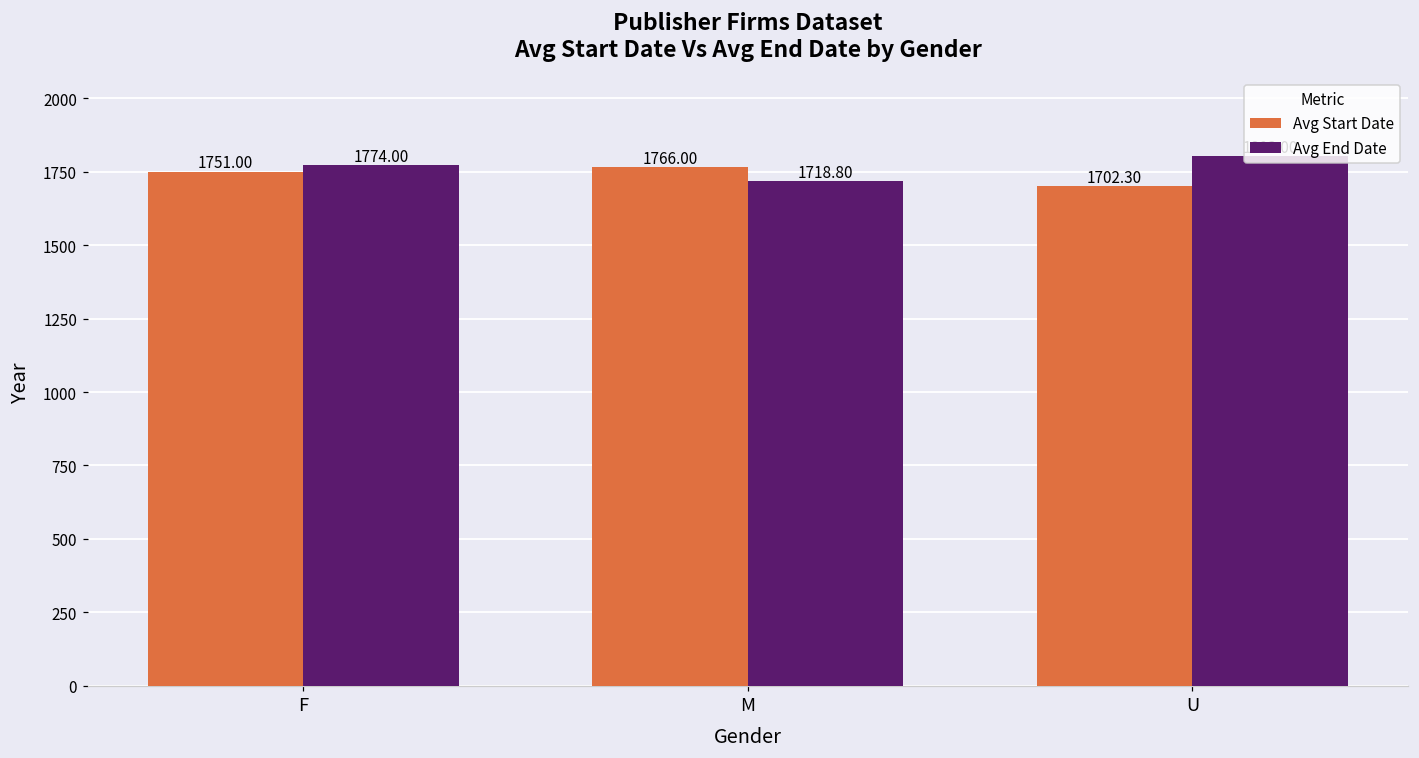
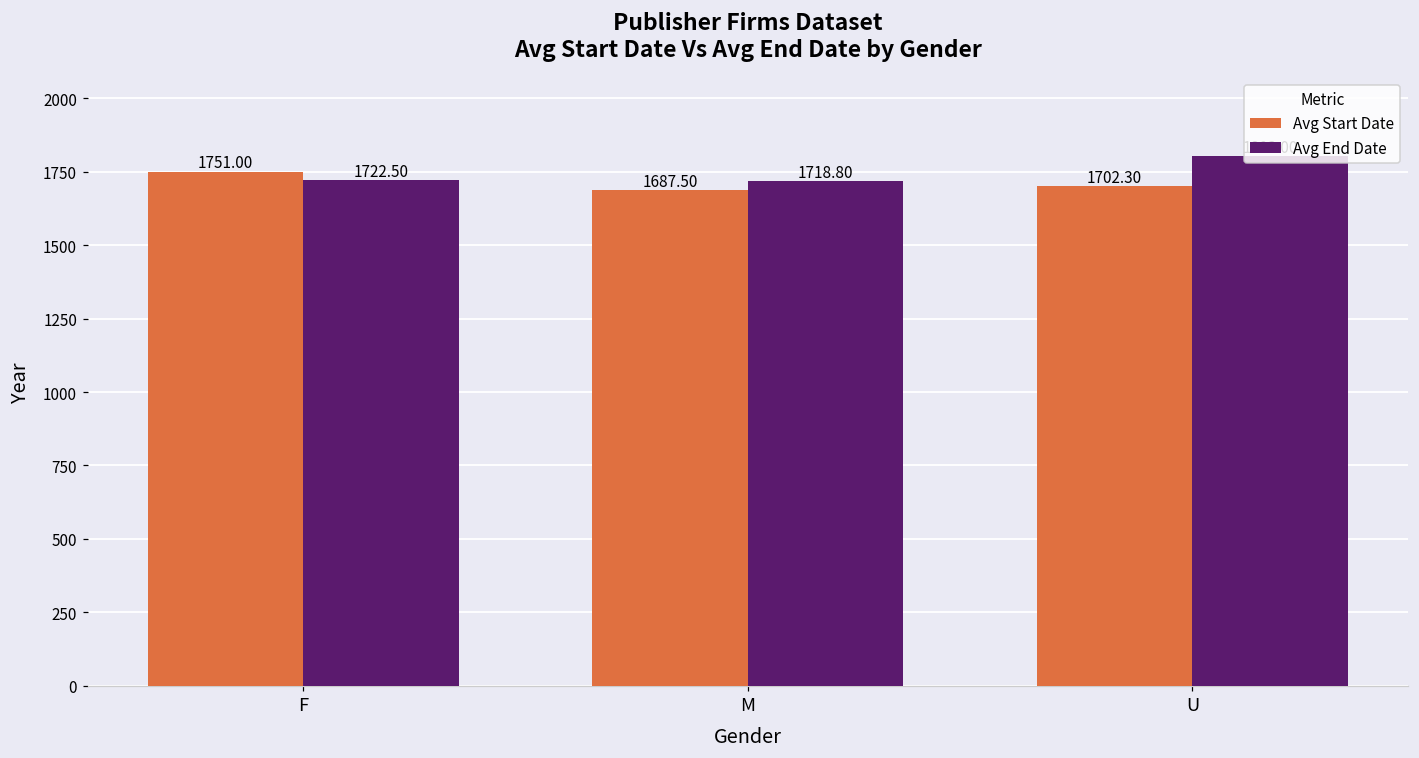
Avg End Date, F: 1774.00 -> 1722.50
Avg Start Date, M: 1766.00 -> 1687.50
